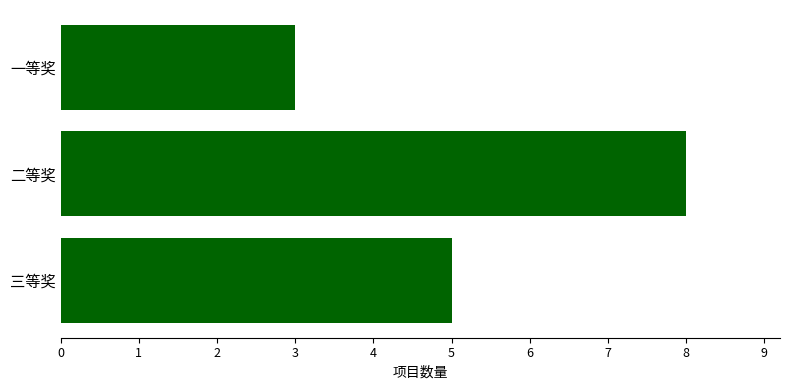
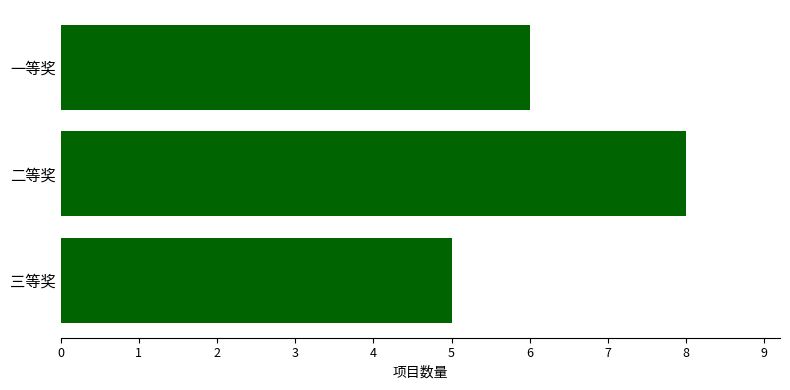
一等奖: 3 -> 6
